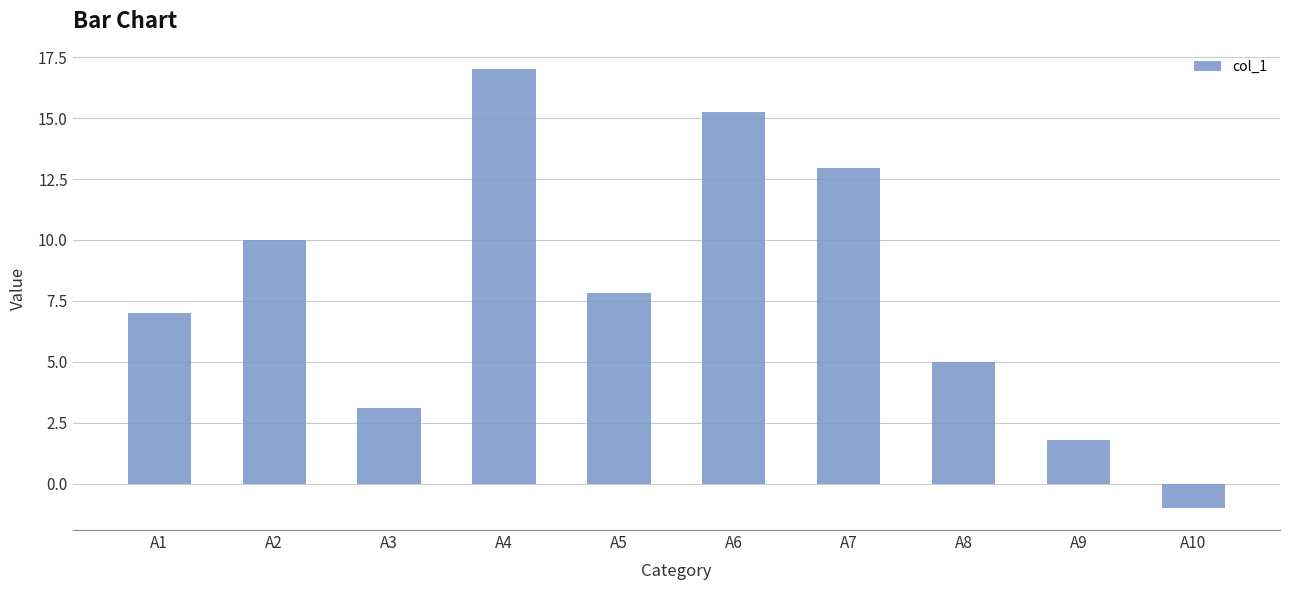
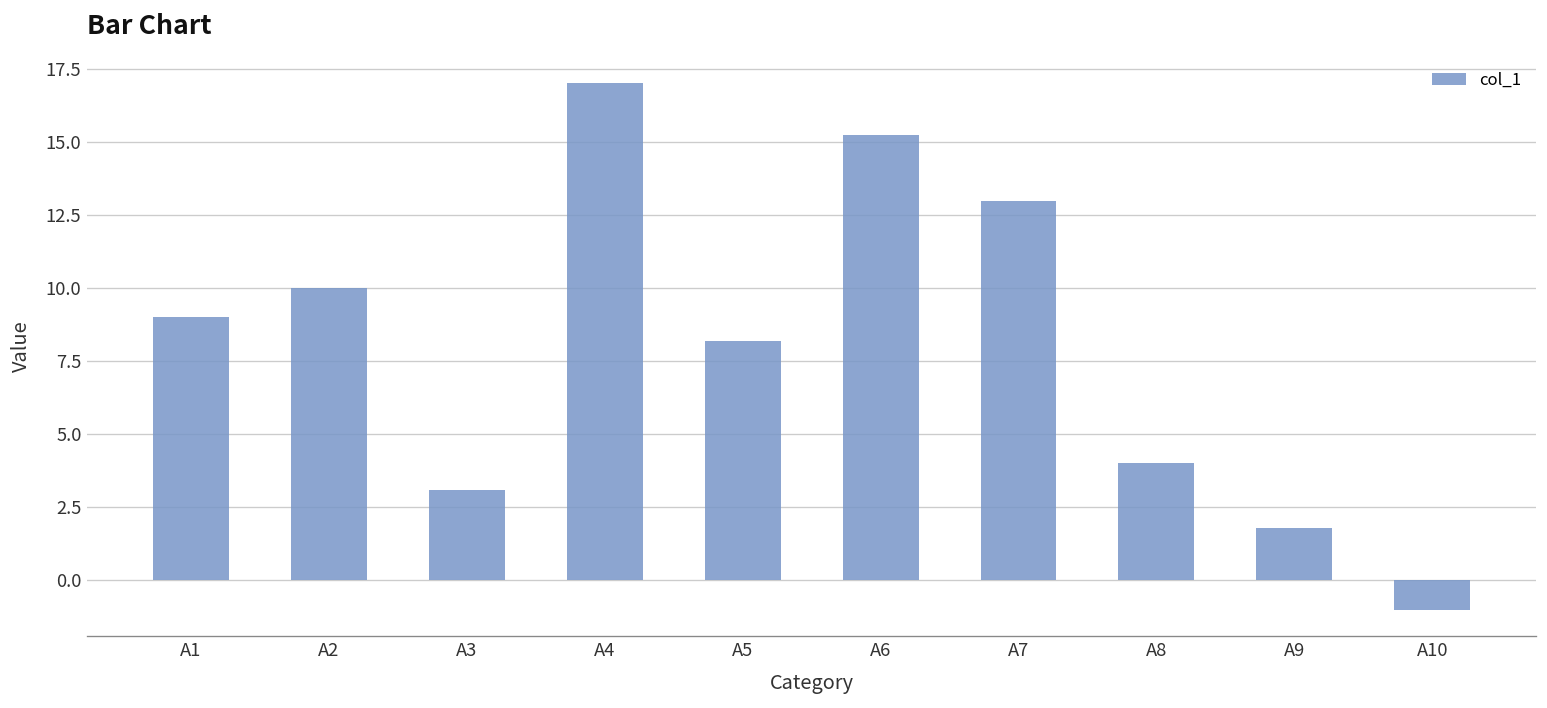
A1: 7 -> 9
A5: 7.8 -> 8.2
A8: 5 -> 4
